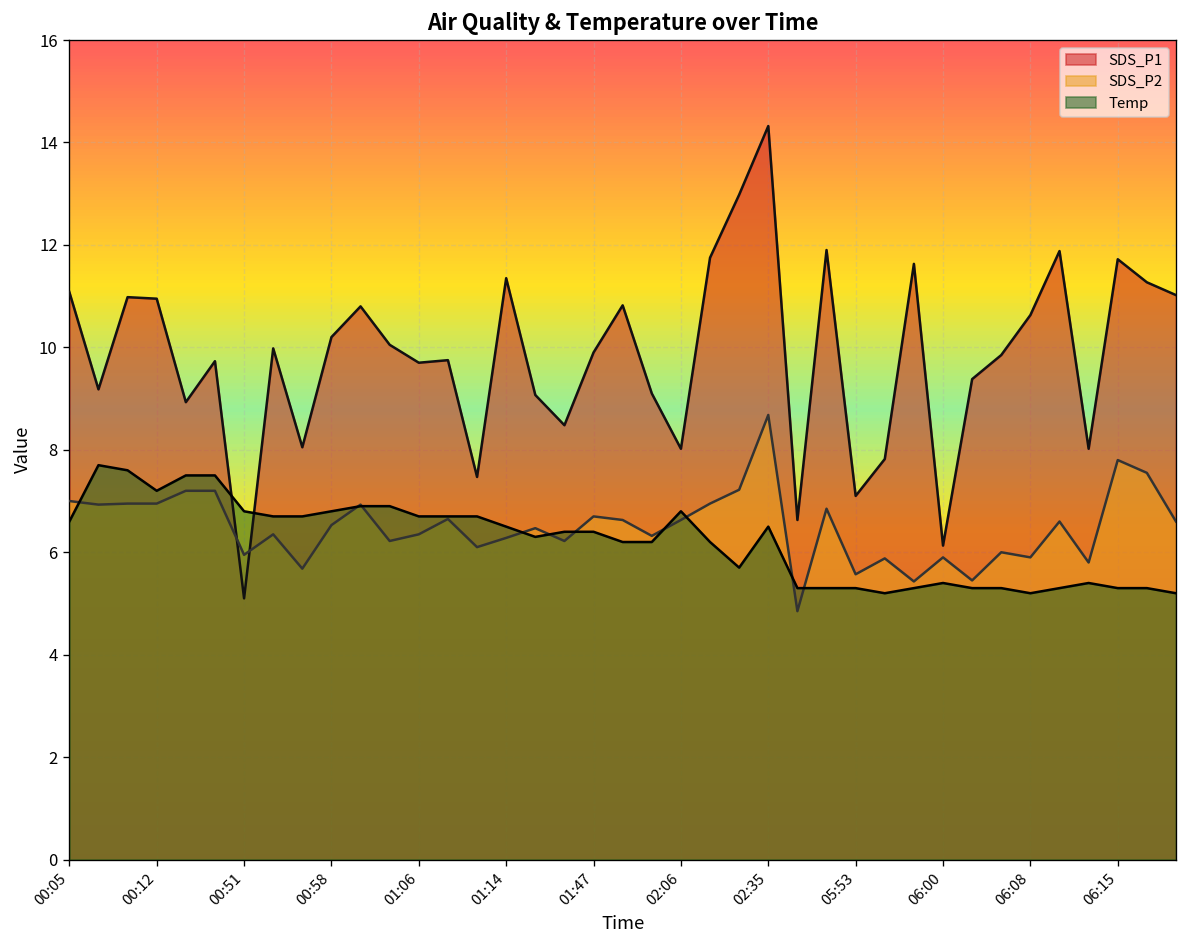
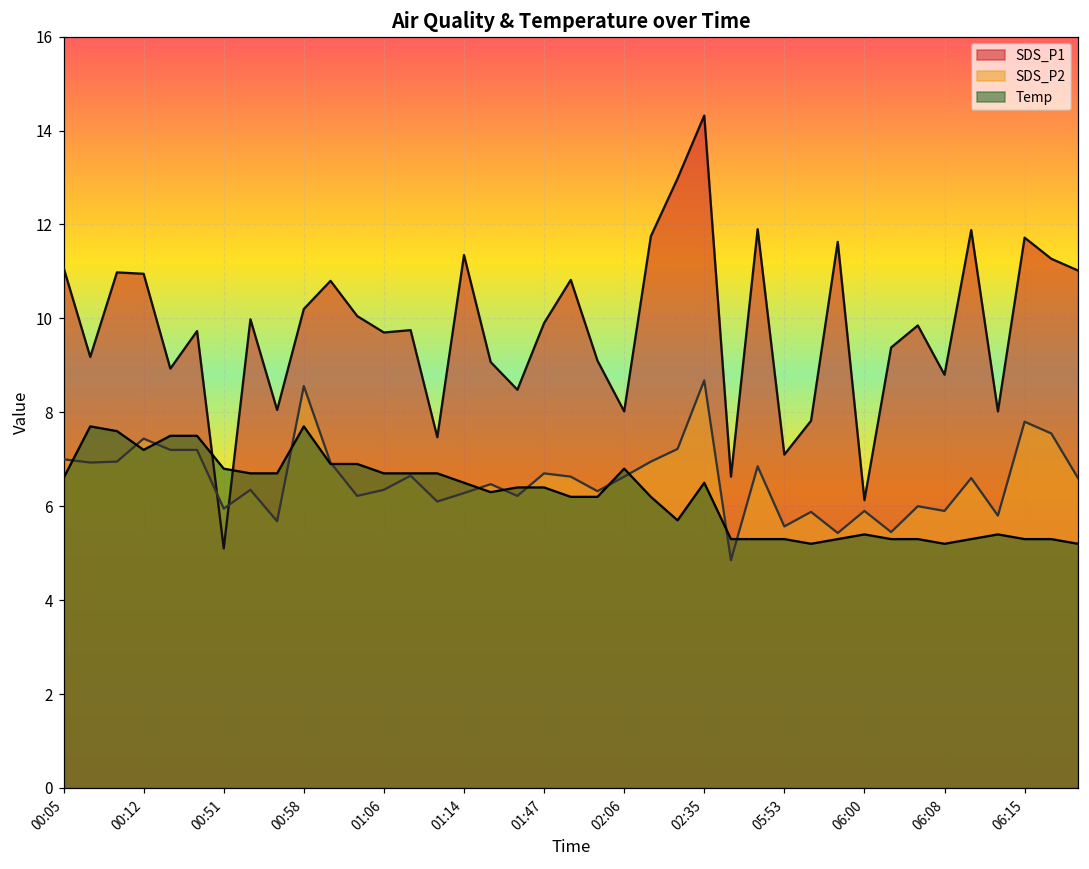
SDS_P2, 00:12: 7.0 -> 7.4
SDS_P2, 00:58: 6.5 -> 8.6
Temp, 00:58: 6.8 -> 7.7
SDS_P1, 06:08: 10.6 -> 8.8
